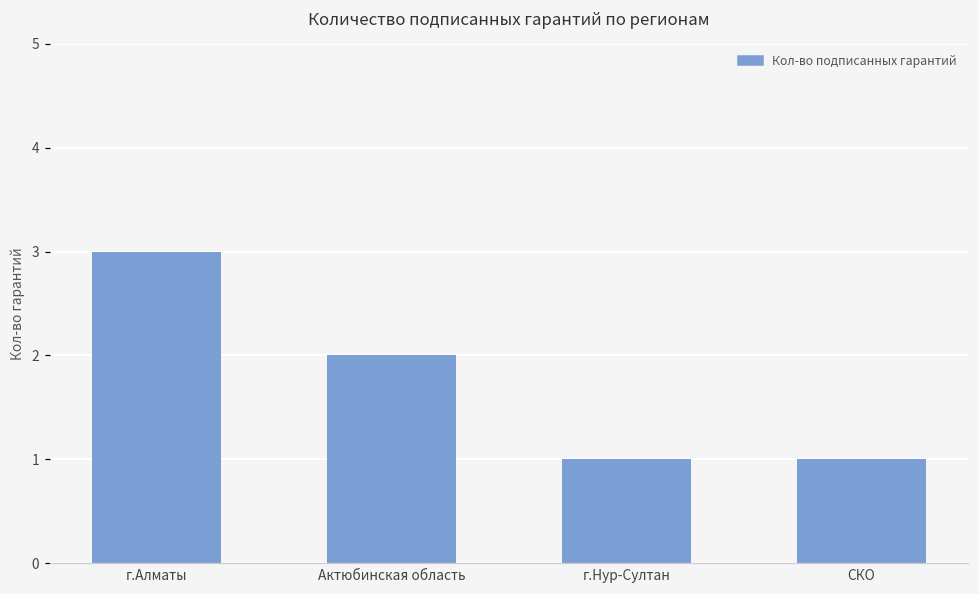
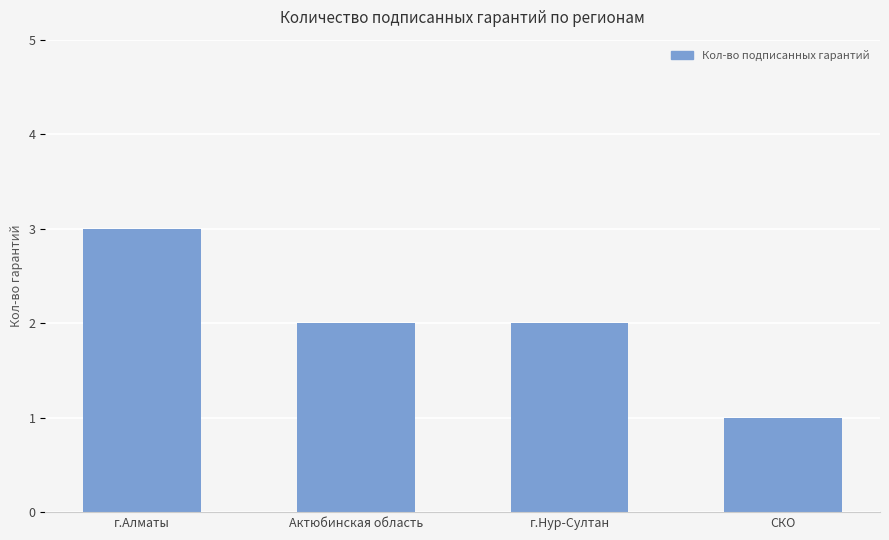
г.Нур-Султан: 1 -> 2
